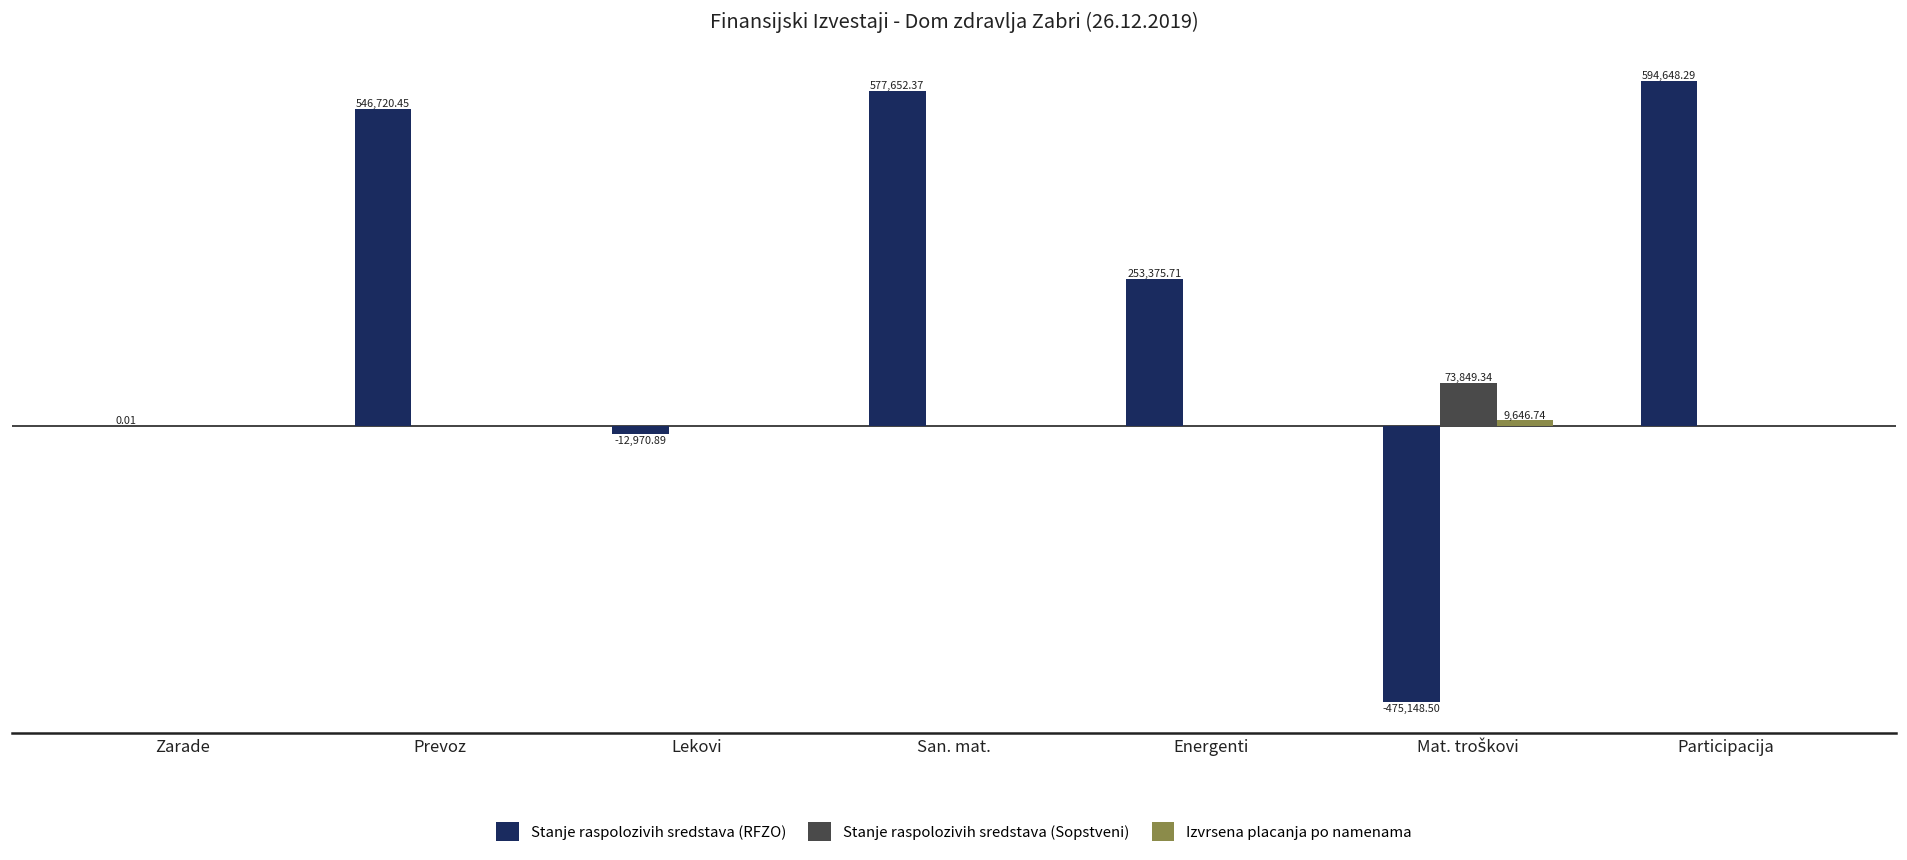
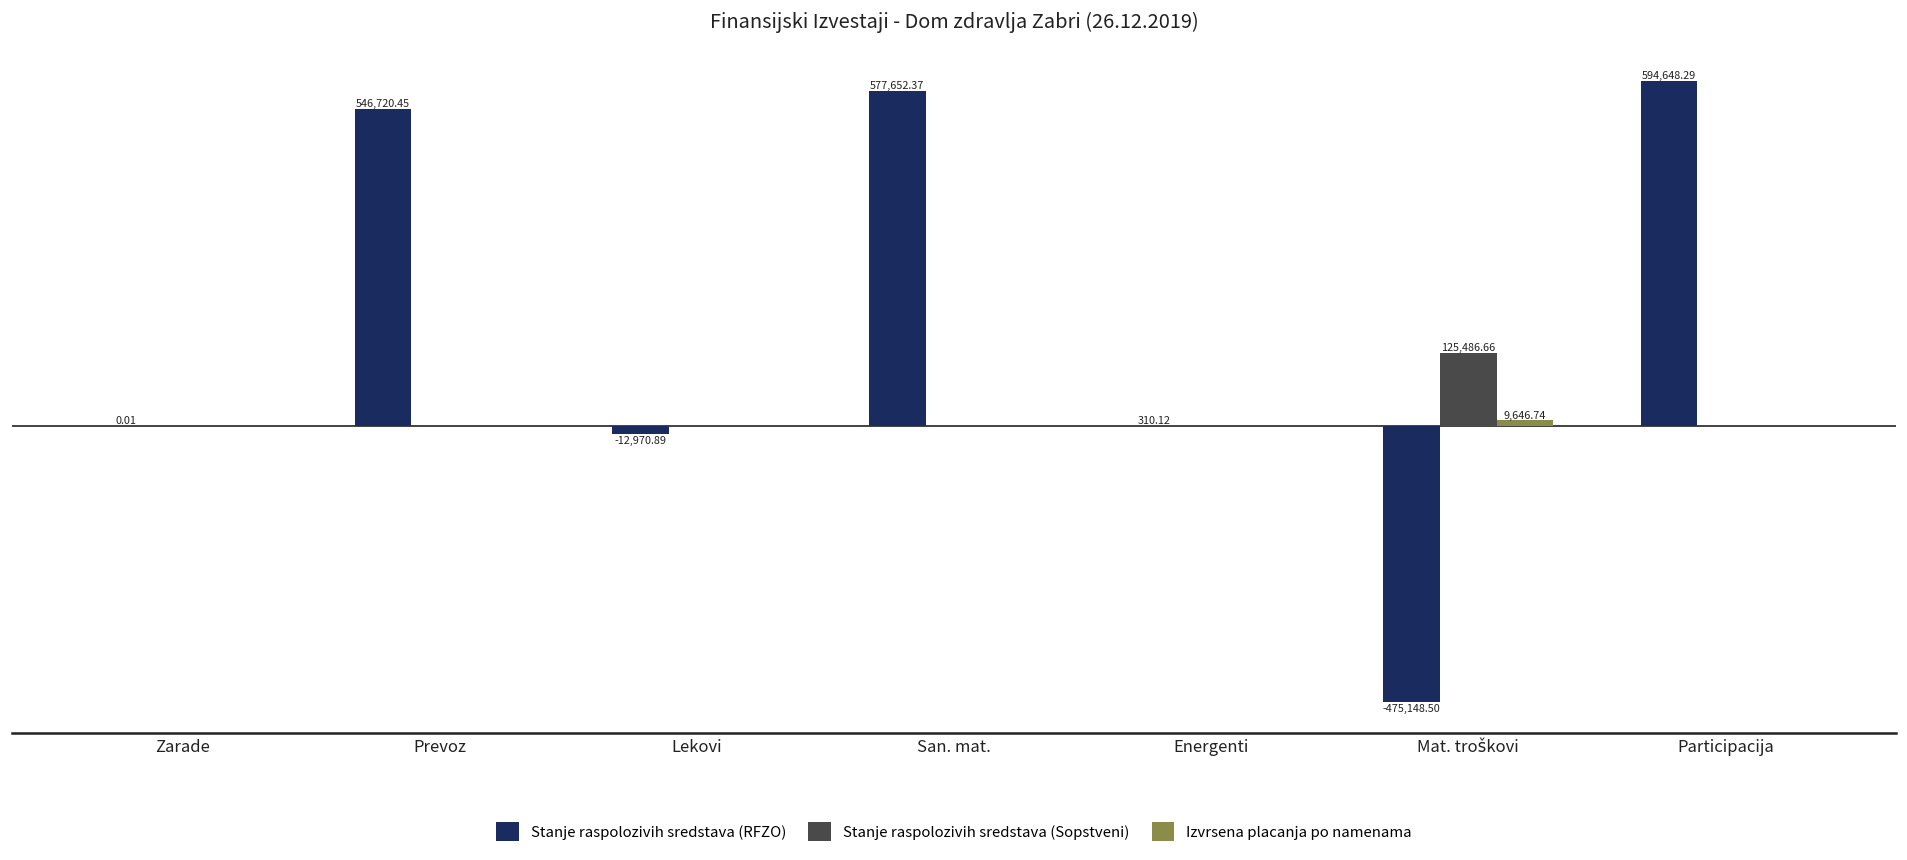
Stanje raspolozivih sredstava (RFZO), Energenti: 253,375.71 -> 310.12
Stanje raspolozivih sredstava (Sopstveni), Mat. troškovi: 73,849.34 -> 125,486.66
